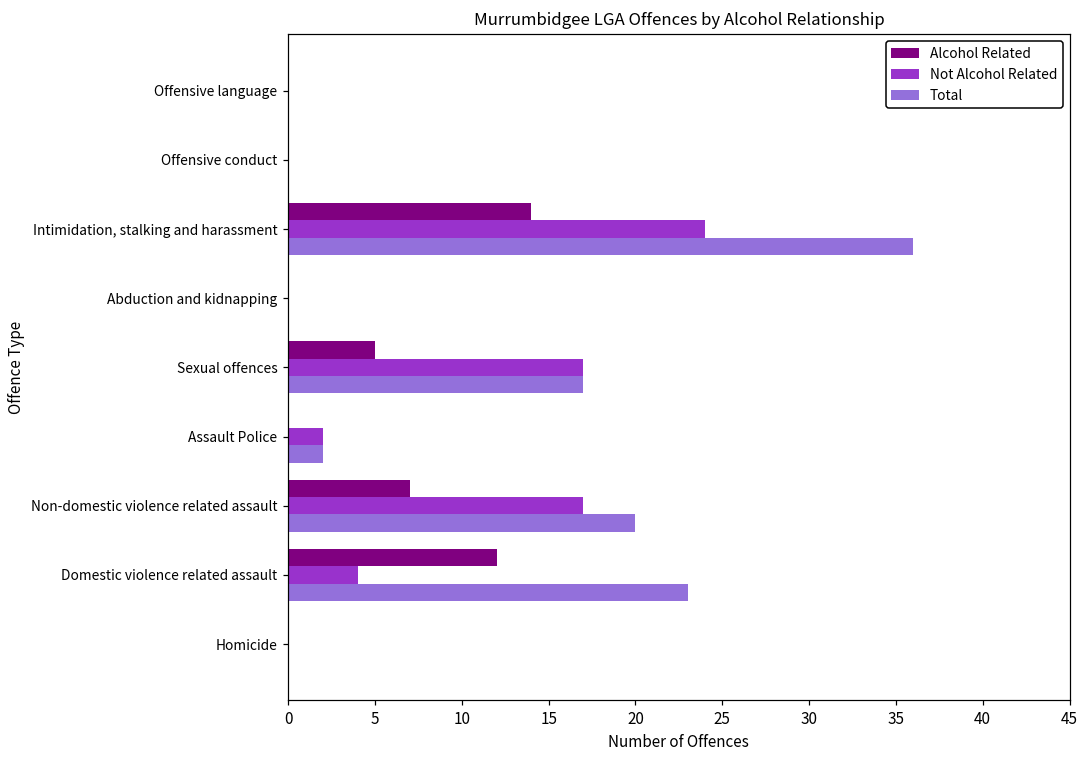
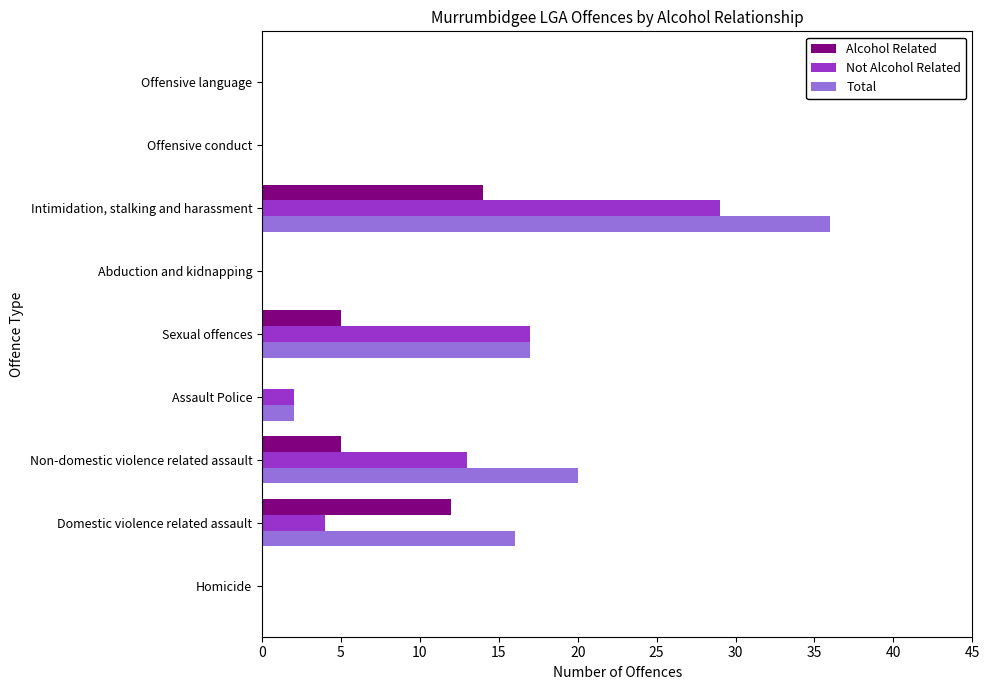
Not Alcohol Related, Intimidation, stalking and harassment: 24 -> 29
Alcohol Related, Non-domestic violence related assault: 7 -> 5
Not Alcohol Related, Non-domestic violence related assault: 17 -> 13
Total, Domestic violence related assault: 23 -> 16
